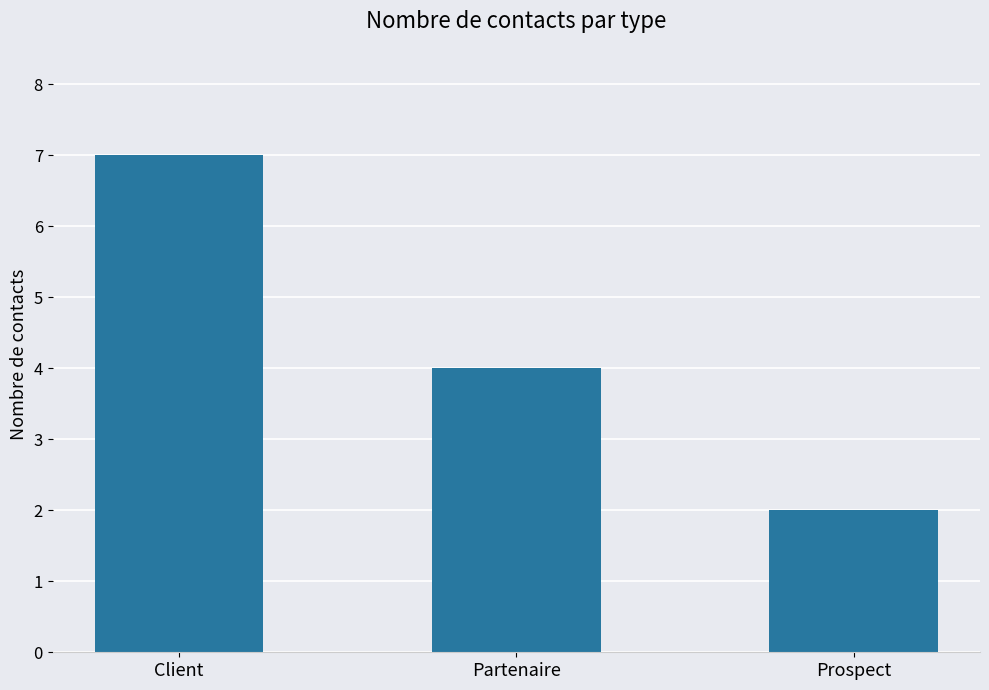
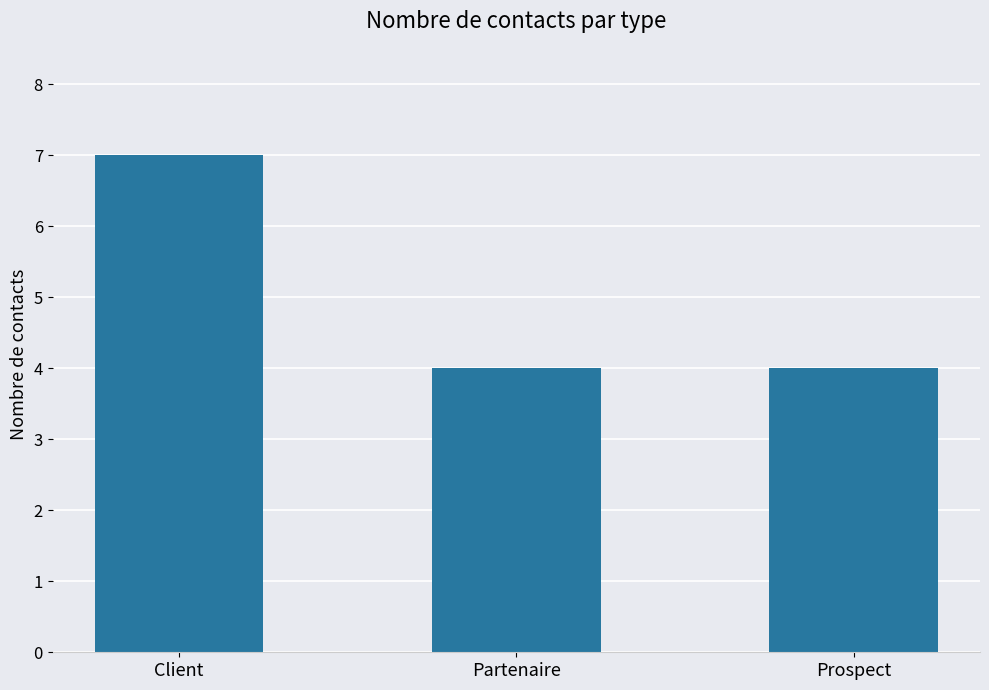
Prospect: 2 -> 4
